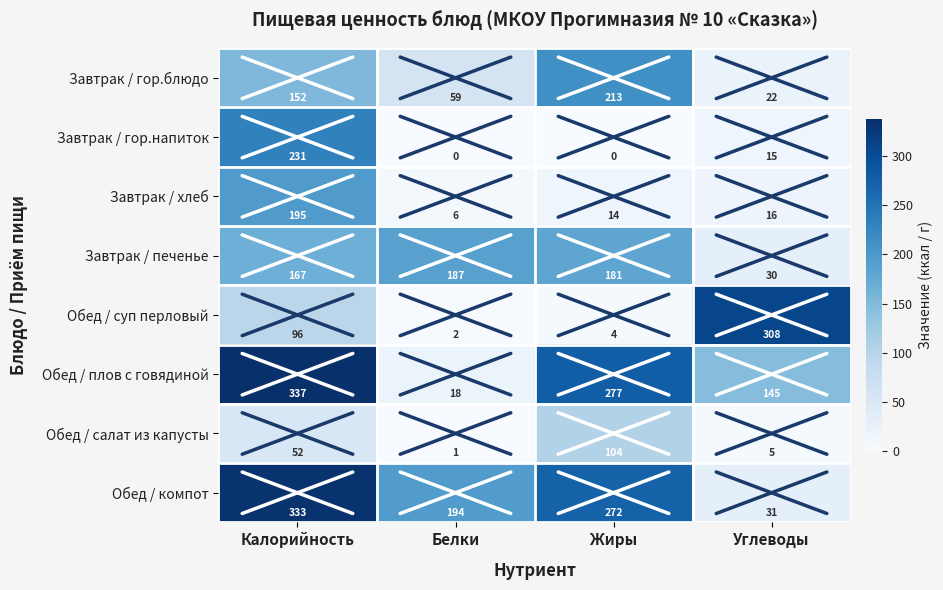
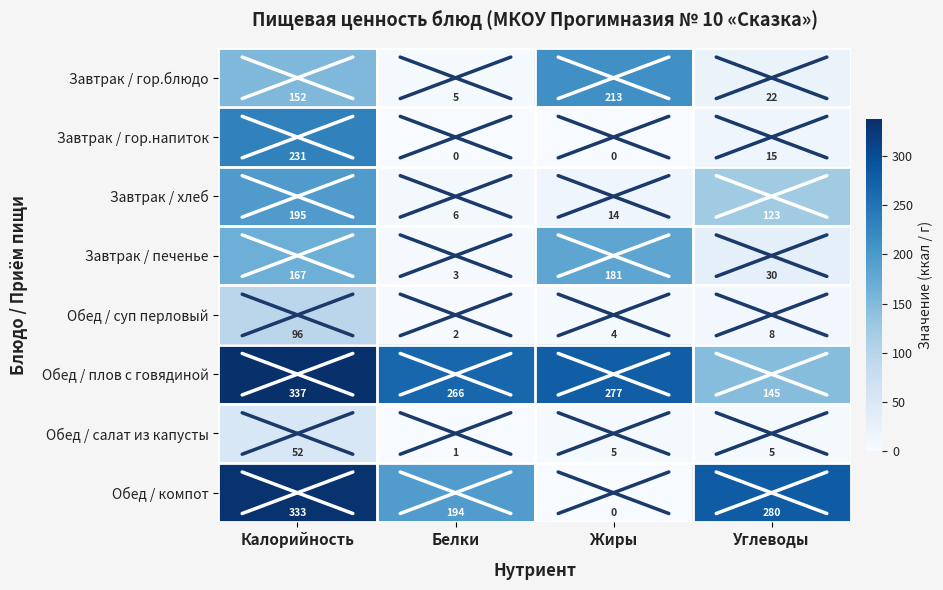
Завтрак / гор.блюдо, Белки: 59 -> 5
Завтрак / хлеб, Углеводы: 16 -> 123
Завтрак / печенье, Белки: 187 -> 3
Обед / суп перловый, Углеводы: 308 -> 8
Обед / плов с говядиной, Белки: 18 -> 266
Обед / салат из капусты, Жиры: 104 -> 5
Обед / компот, Жиры: 272 -> 0
Обед / компот, Углеводы: 31 -> 280
